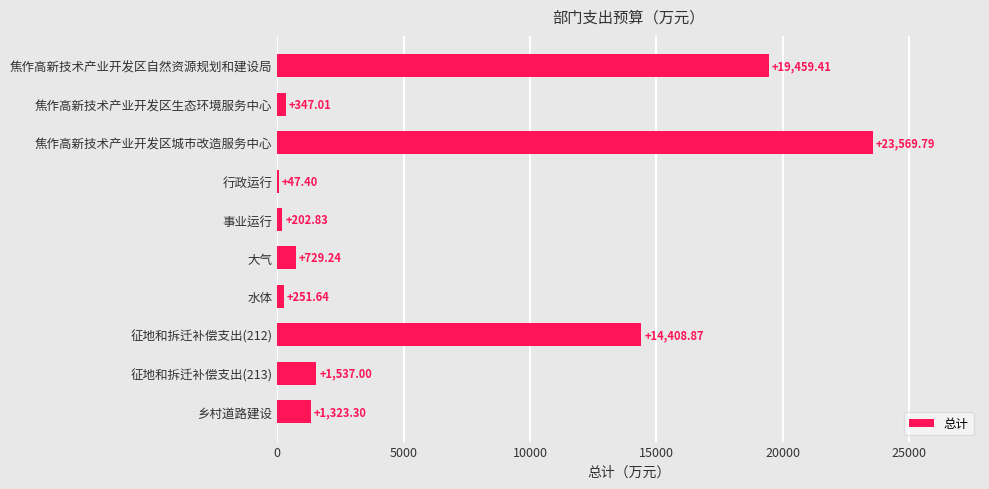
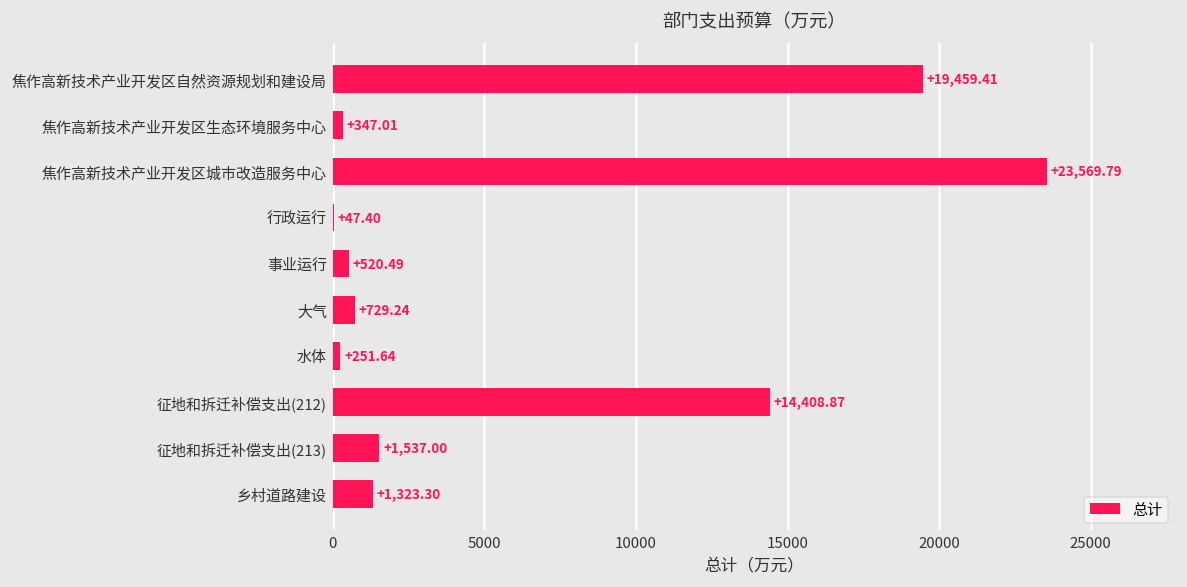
事业运行: +202.83 -> +520.49
